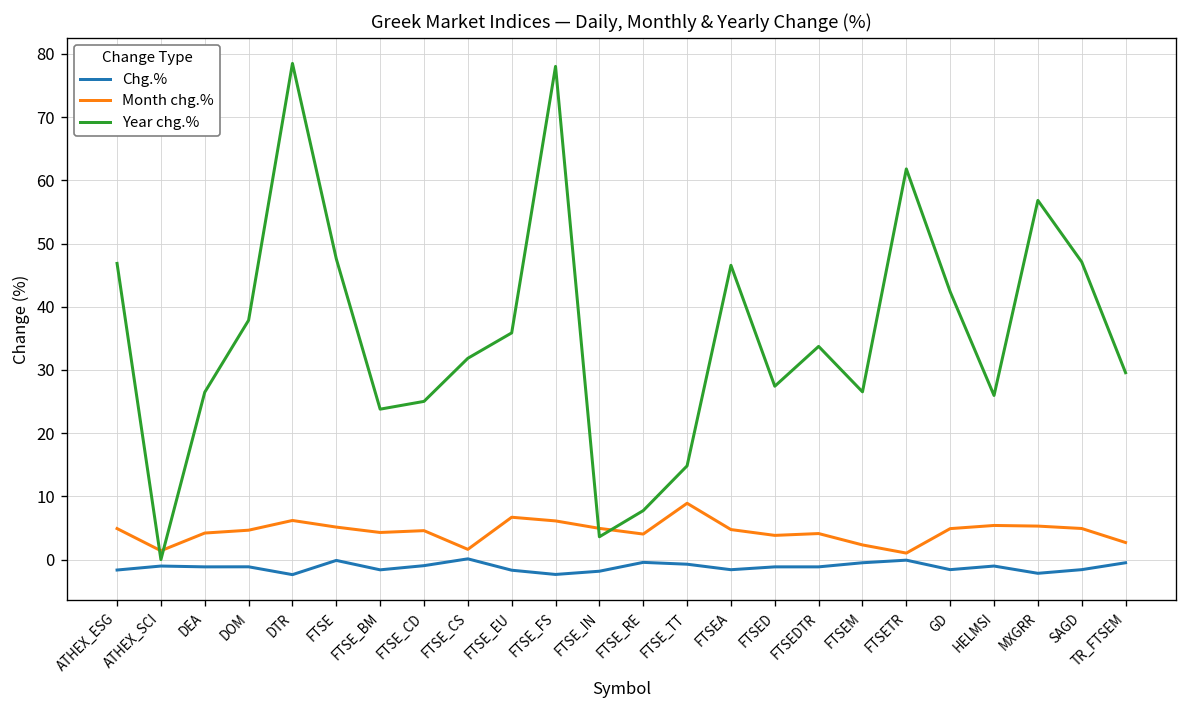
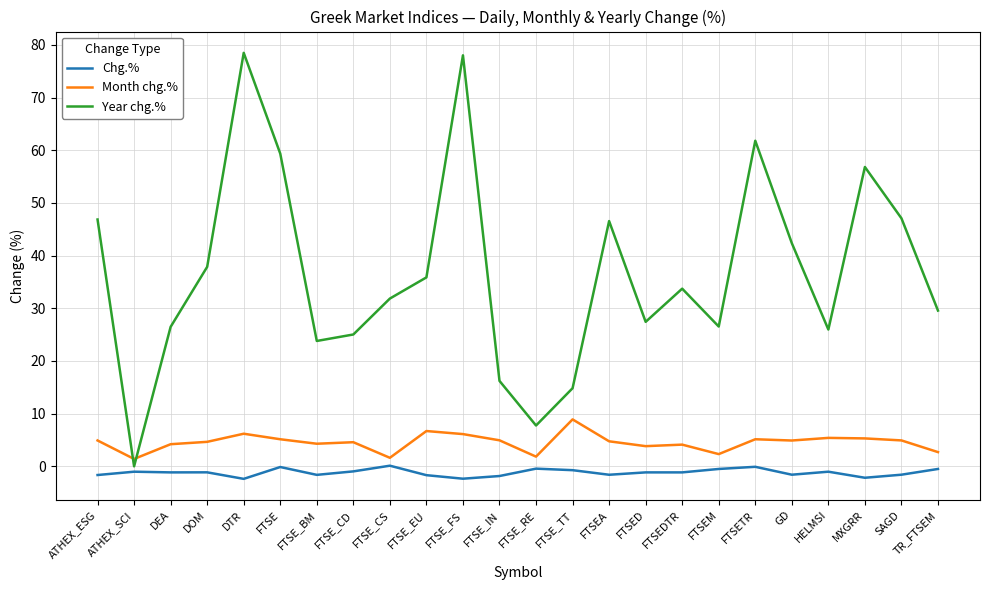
Year chg.%, FTSE: 48 -> 59
Year chg.%, FTSE_IN: 4 -> 16
Month chg.%, FTSE_RE: 4 -> 2
Month chg.%, FTSETR: 1 -> 5
